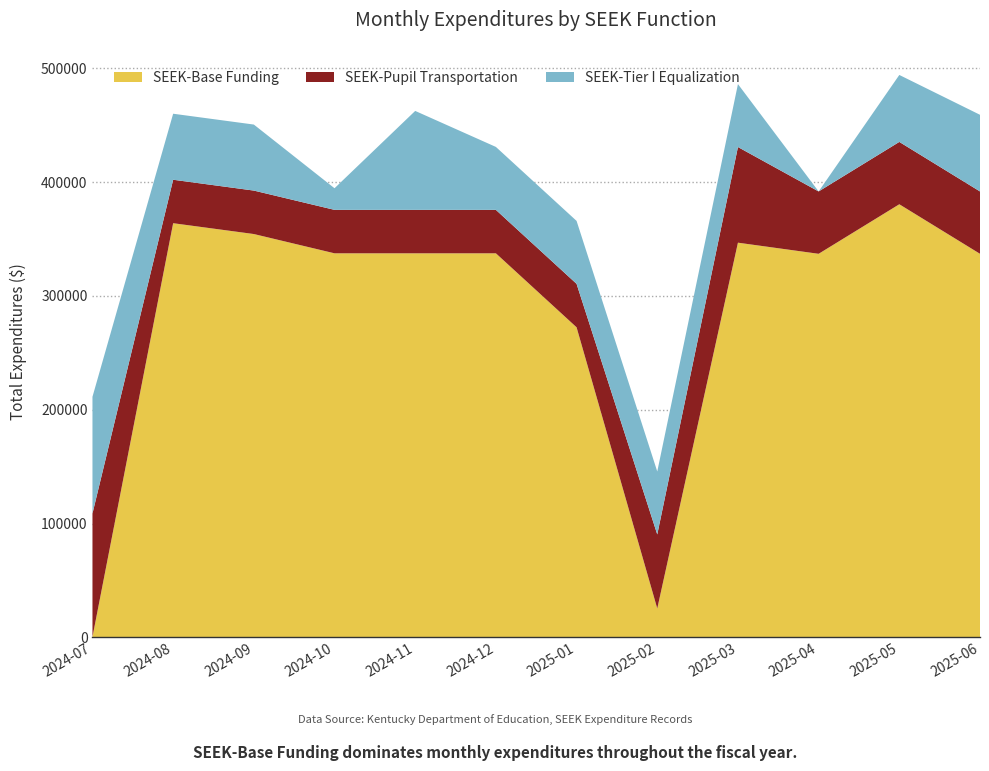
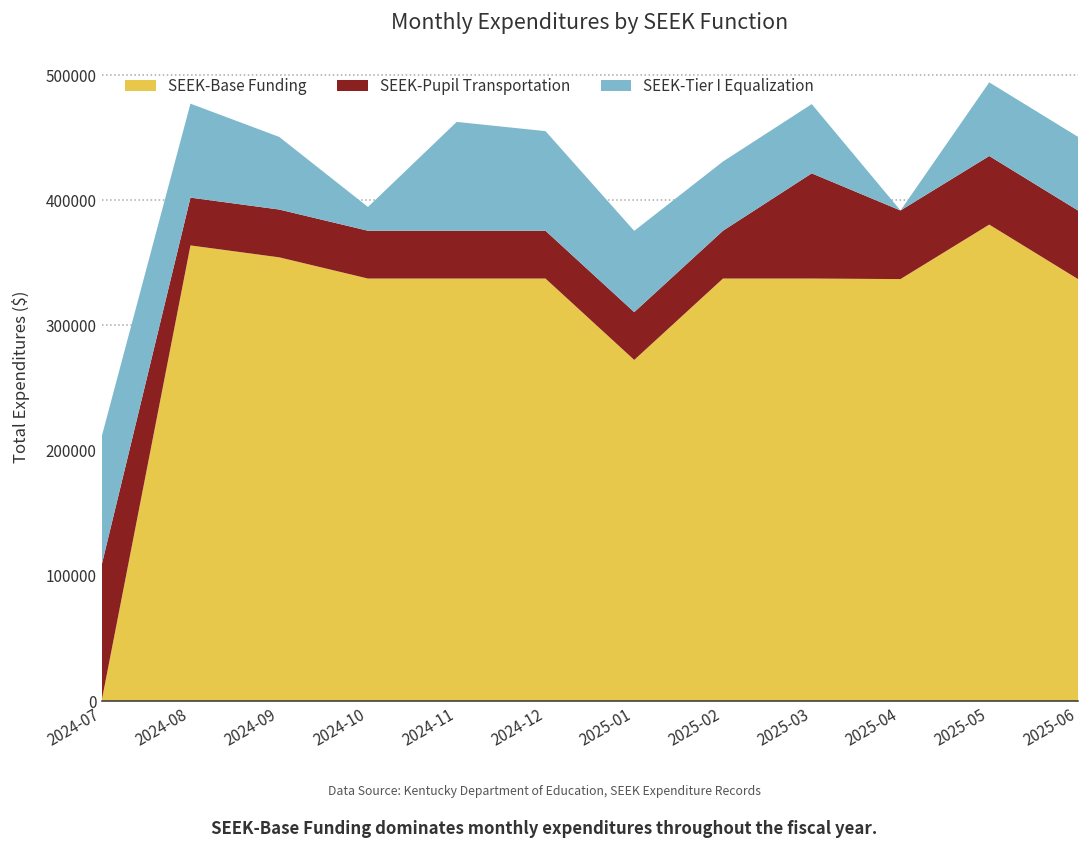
SEEK-Tier I Equalization, 2024-08: 58000 -> 75000
SEEK-Tier I Equalization, 2024-12: 55000 -> 80000
SEEK-Tier I Equalization, 2025-01: 55000 -> 65000
SEEK-Base Funding, 2025-02: 25000 -> 337000
SEEK-Pupil Transportation, 2025-02: 65000 -> 38000
SEEK-Base Funding, 2025-03: 347000 -> 337000
SEEK-Tier I Equalization, 2025-06: 67000 -> 59000
